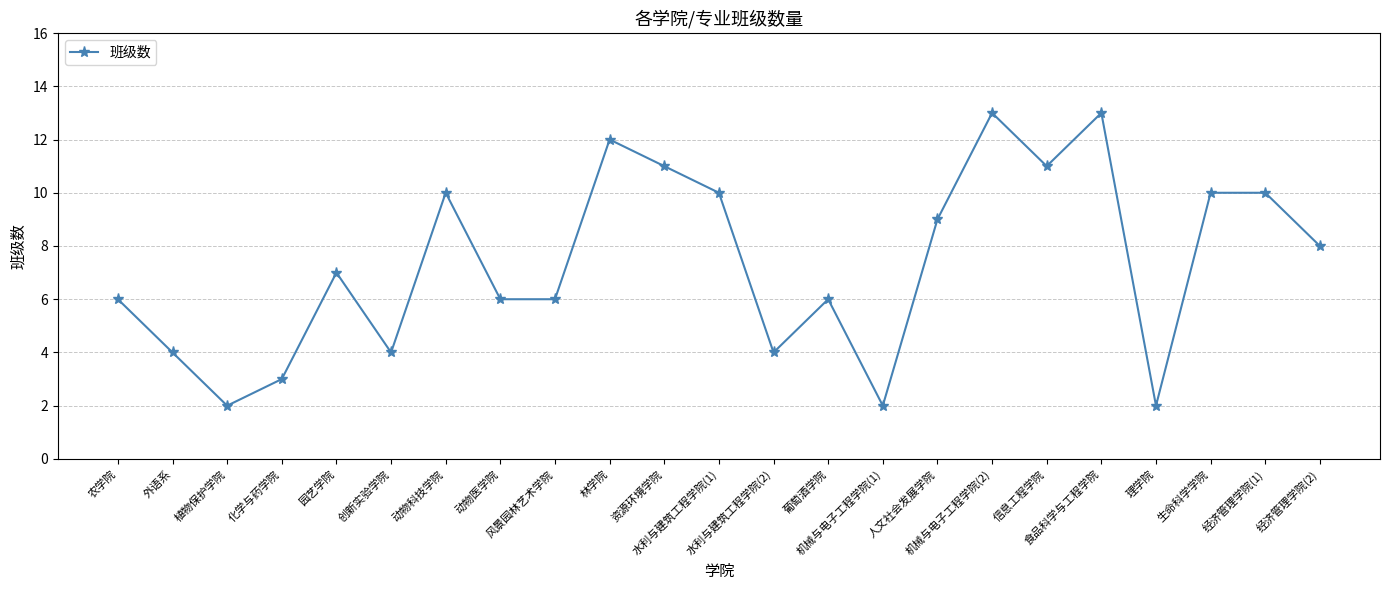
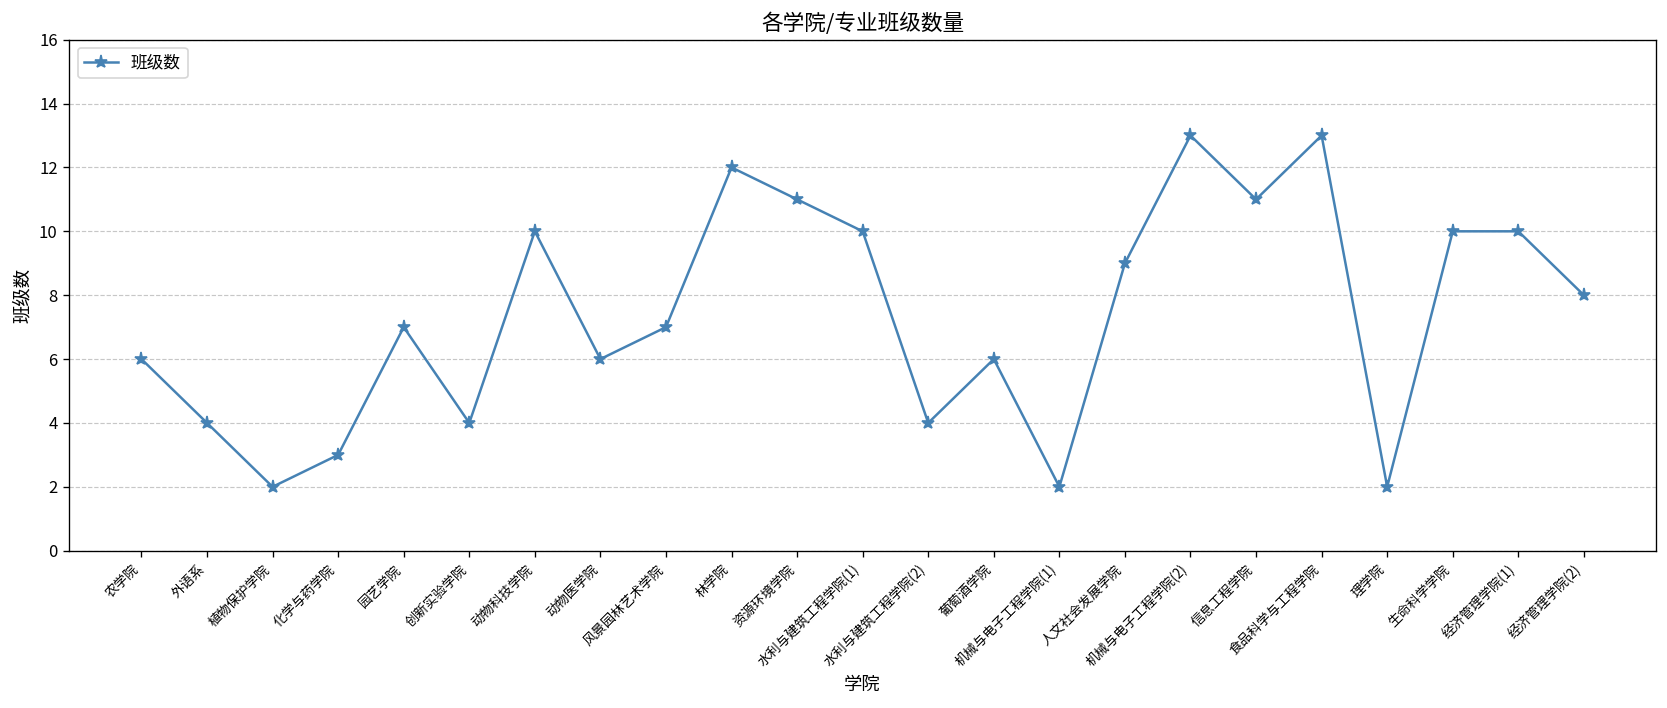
风景园林艺术学院: 6 -> 7
